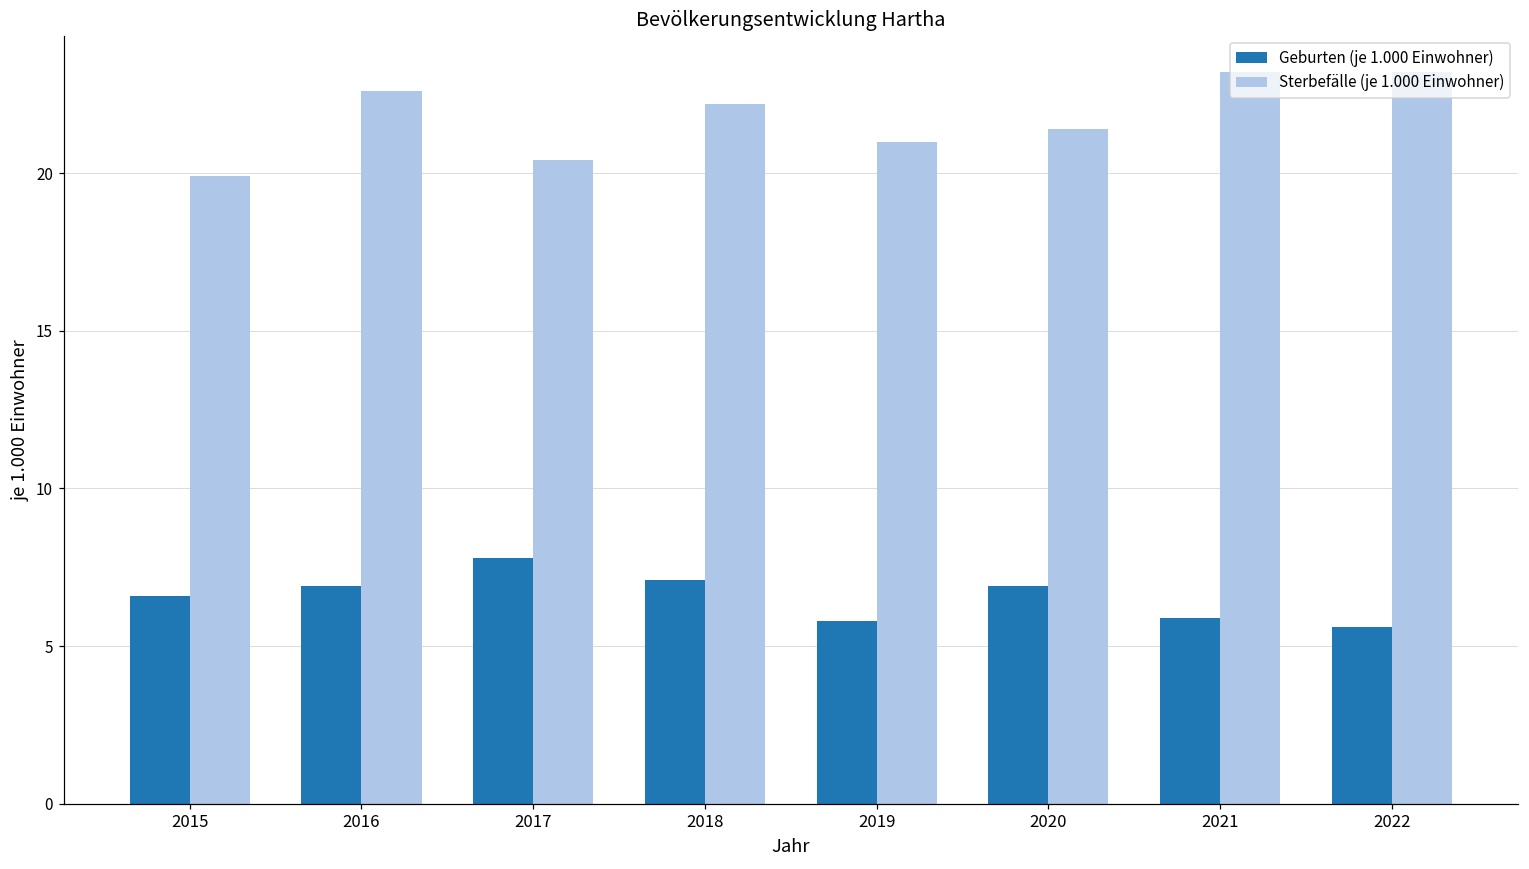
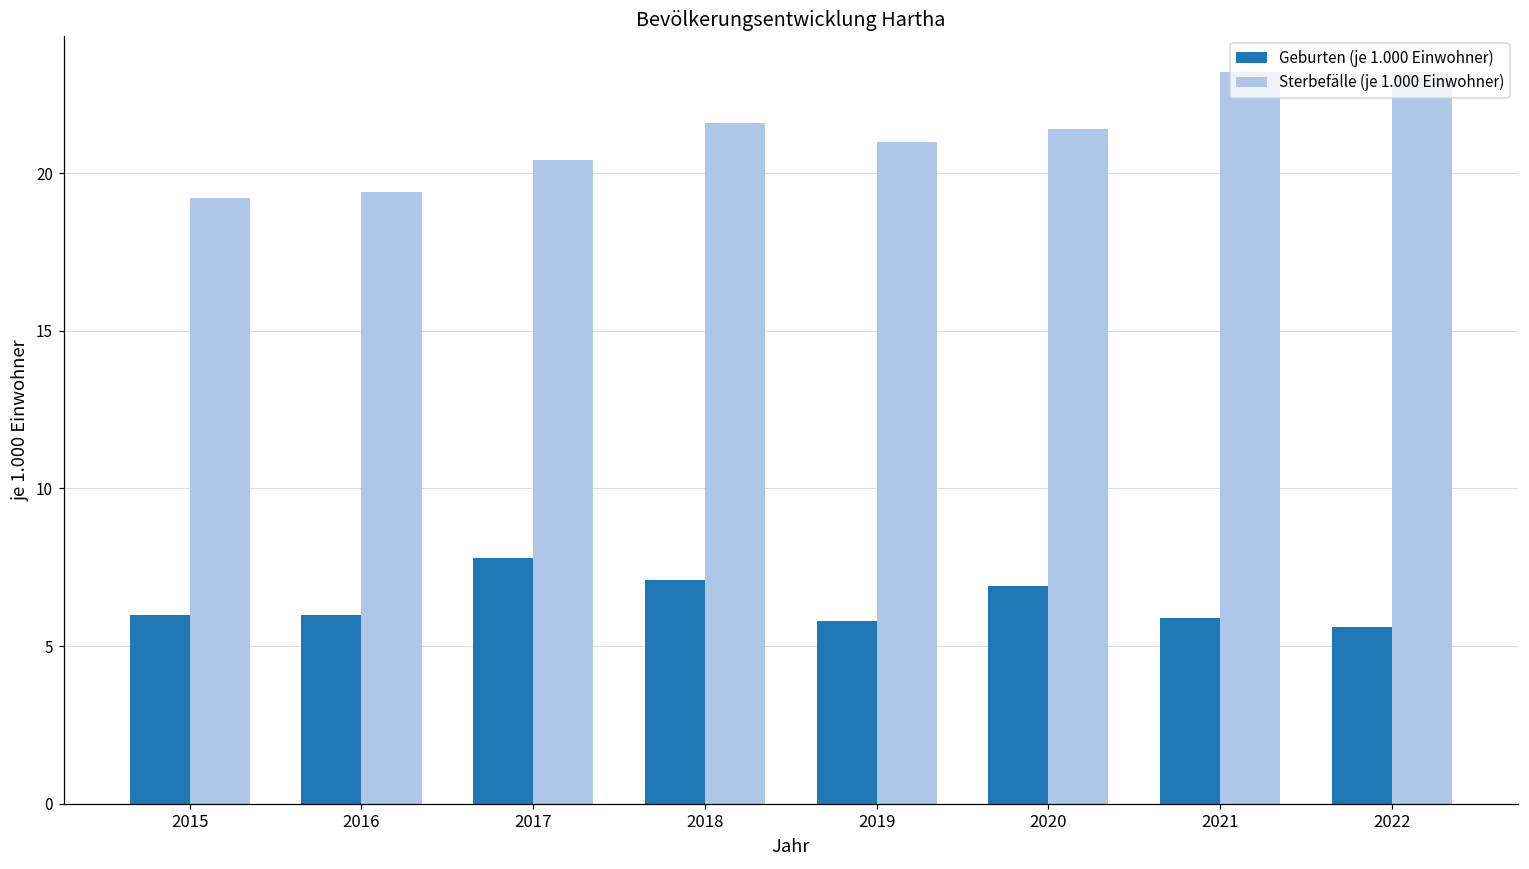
Geburten (je 1.000 Einwohner), 2015: 6.6 -> 6.0
Sterbefälle (je 1.000 Einwohner), 2015: 19.9 -> 19.2
Geburten (je 1.000 Einwohner), 2016: 6.9 -> 6.0
Sterbefälle (je 1.000 Einwohner), 2016: 22.6 -> 19.4
Sterbefälle (je 1.000 Einwohner), 2018: 22.2 -> 21.6
